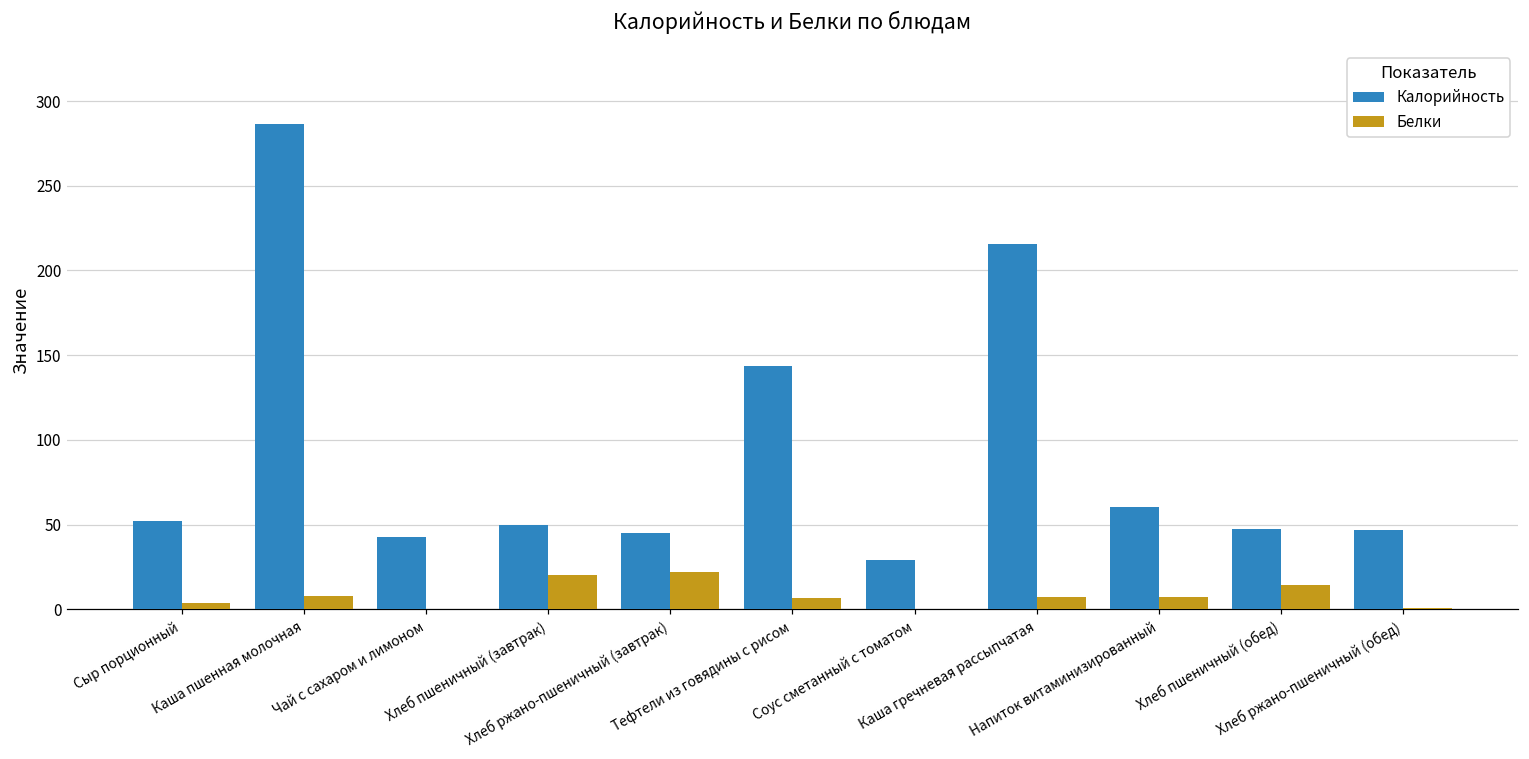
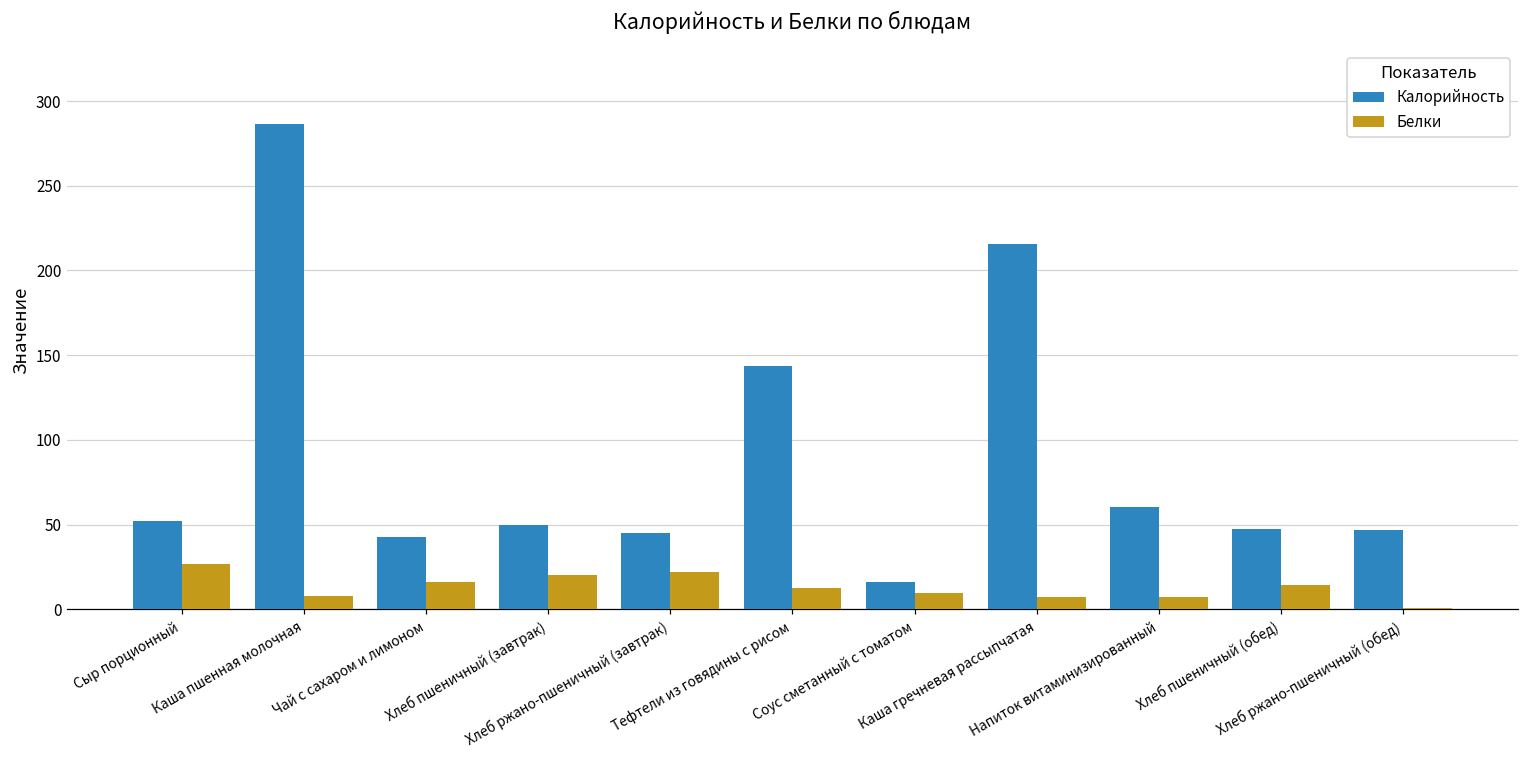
Белки, Сыр порционный: 4 -> 27
Белки, Чай с сахаром и лимоном: 0 -> 16
Белки, Тефтели из говядины с рисом: 7 -> 12
Калорийность, Соус сметанный с томатом: 29 -> 16
Белки, Соус сметанный с томатом: 0 -> 9
